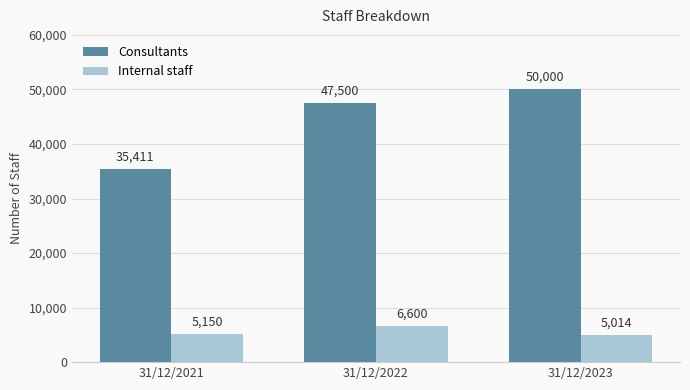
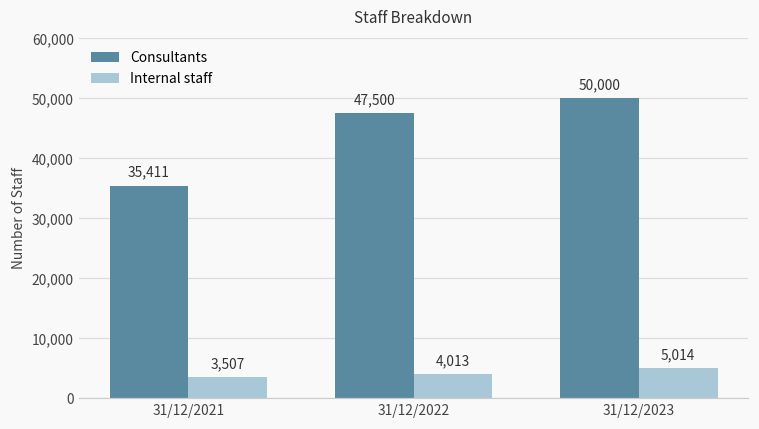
Internal staff, 31/12/2021: 5,150 -> 3,507
Internal staff, 31/12/2022: 6,600 -> 4,013
